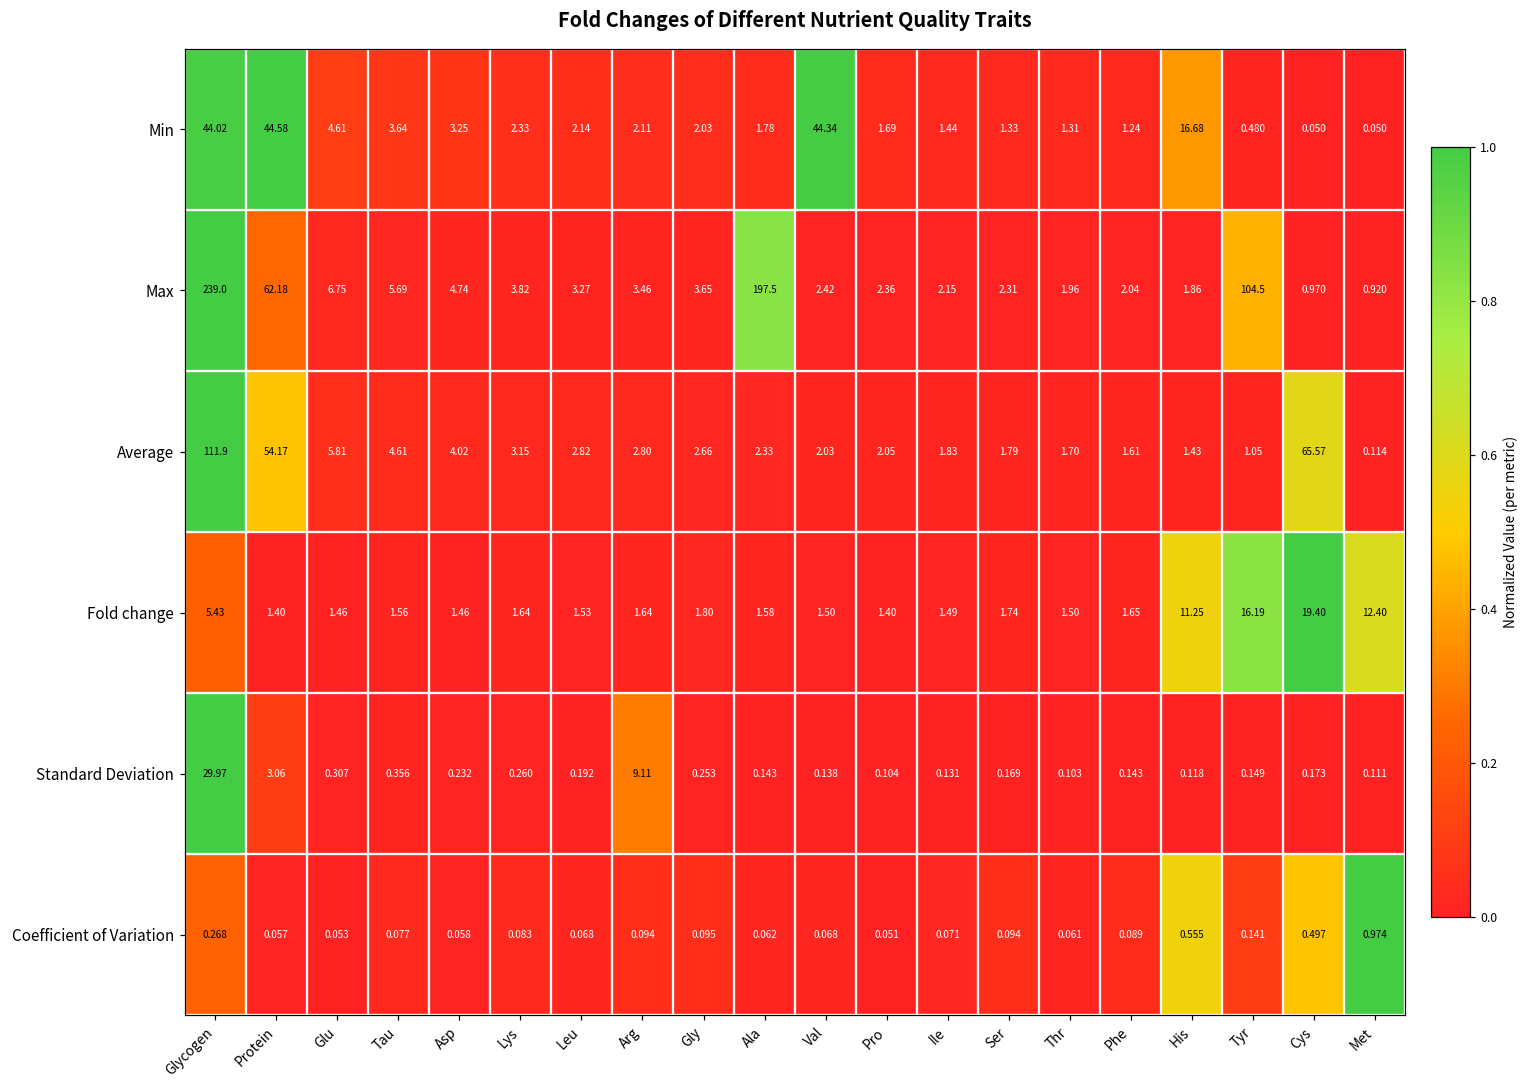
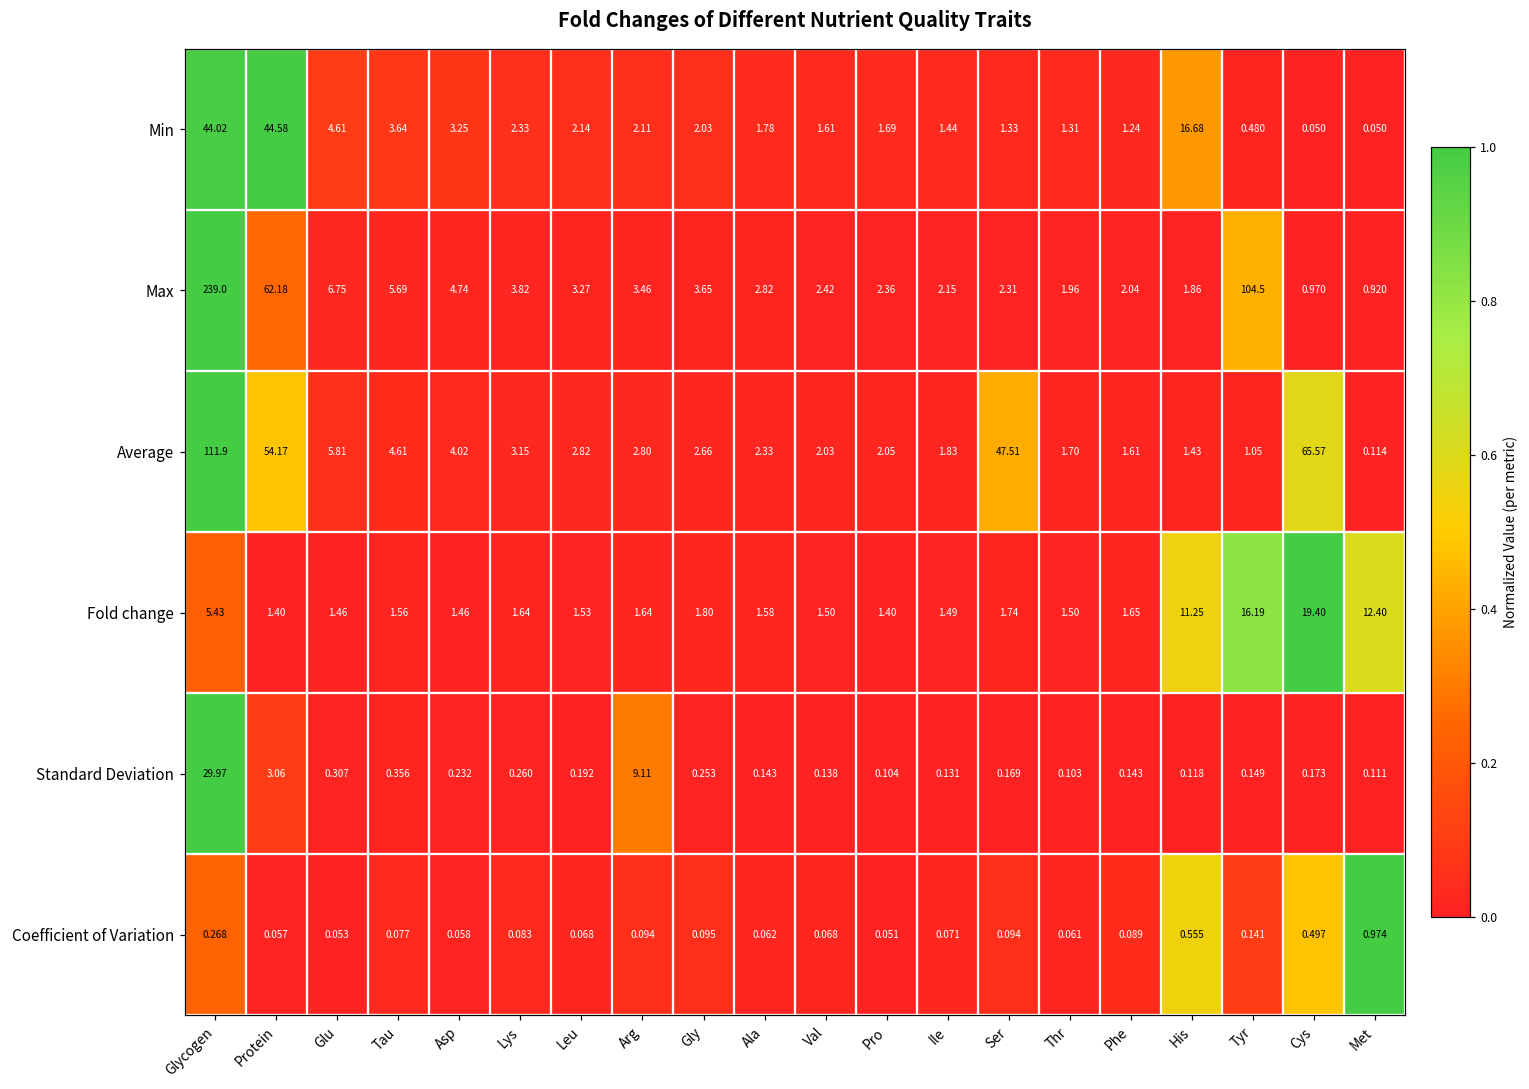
Min, Val: 44.34 -> 1.61
Max, Ala: 197.5 -> 2.82
Average, Ser: 1.79 -> 47.51
